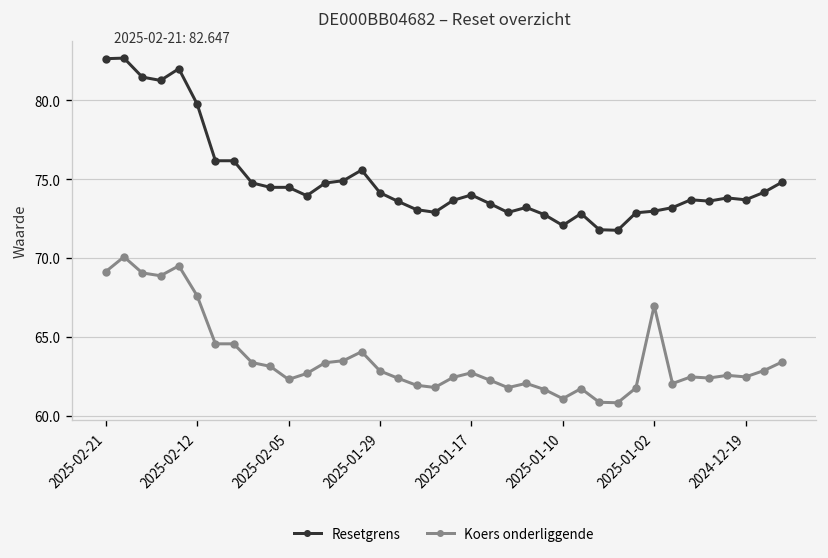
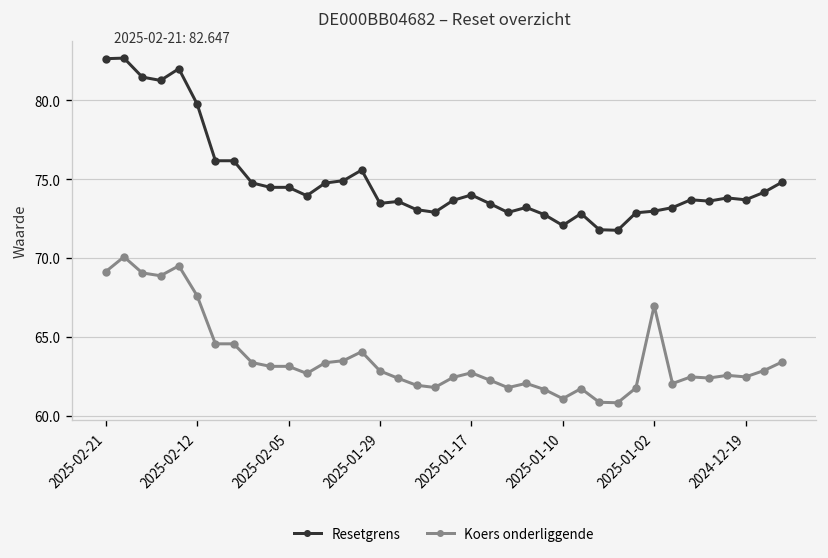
Koers onderliggende, 2025-02-05: 62.3 -> 63.1
Resetgrens, 2025-01-29: 74.1 -> 73.5
